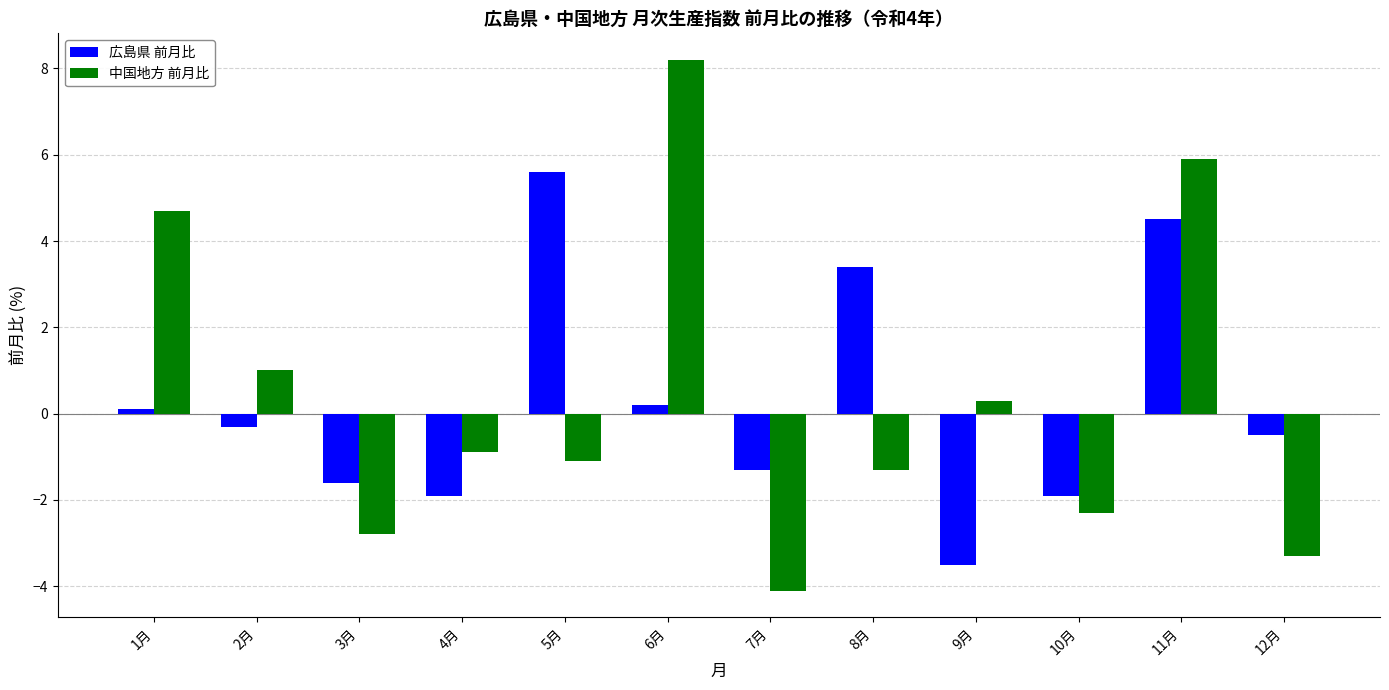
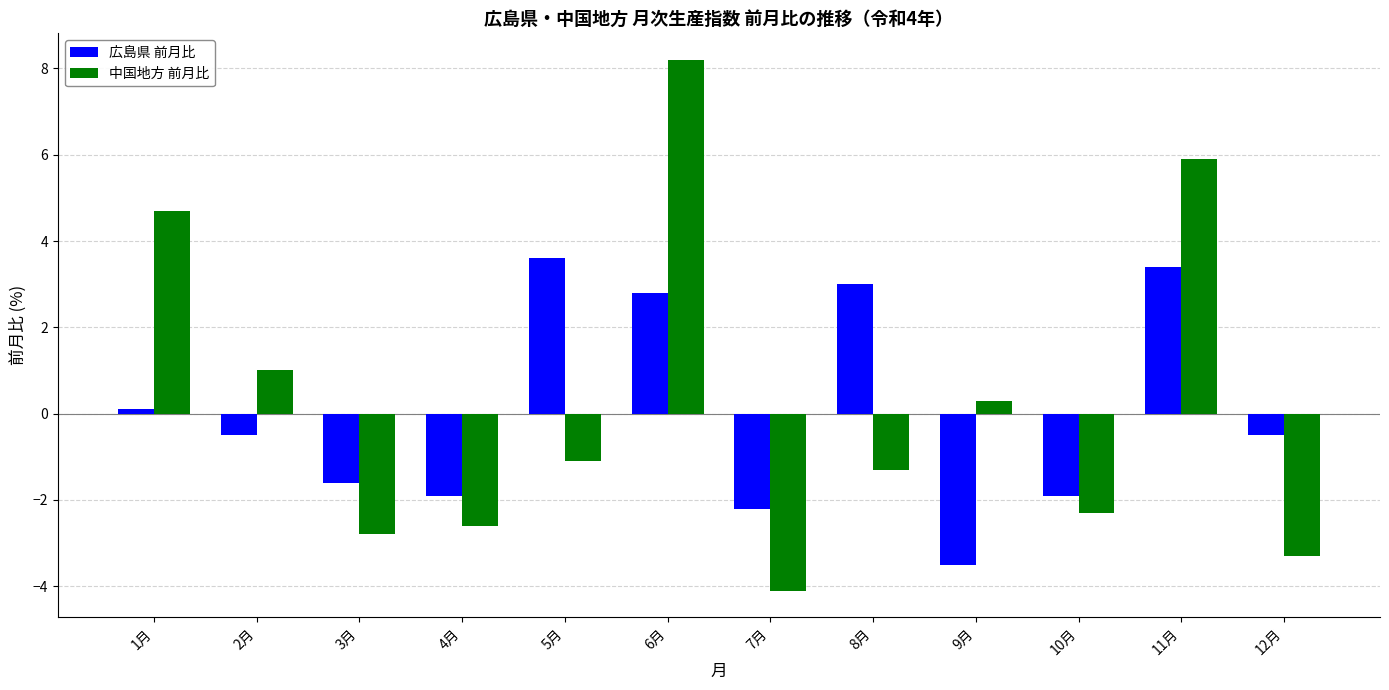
広島県 前月比, 2月: -0.3 -> -0.5
中国地方 前月比, 4月: -0.9 -> -2.6
広島県 前月比, 5月: 5.6 -> 3.6
広島県 前月比, 6月: 0.2 -> 2.8
広島県 前月比, 7月: -1.3 -> -2.2
広島県 前月比, 8月: 3.4 -> 3.0
広島県 前月比, 11月: 4.5 -> 3.4
